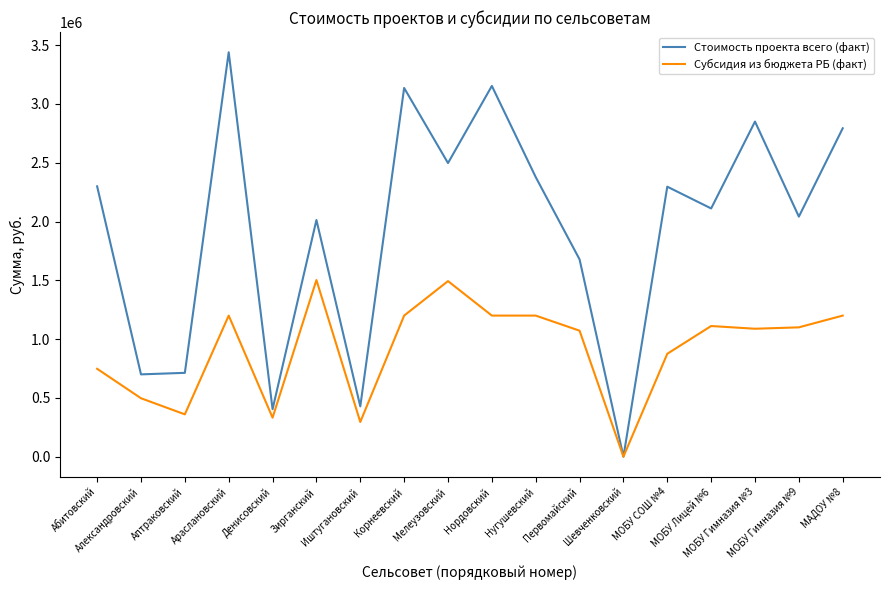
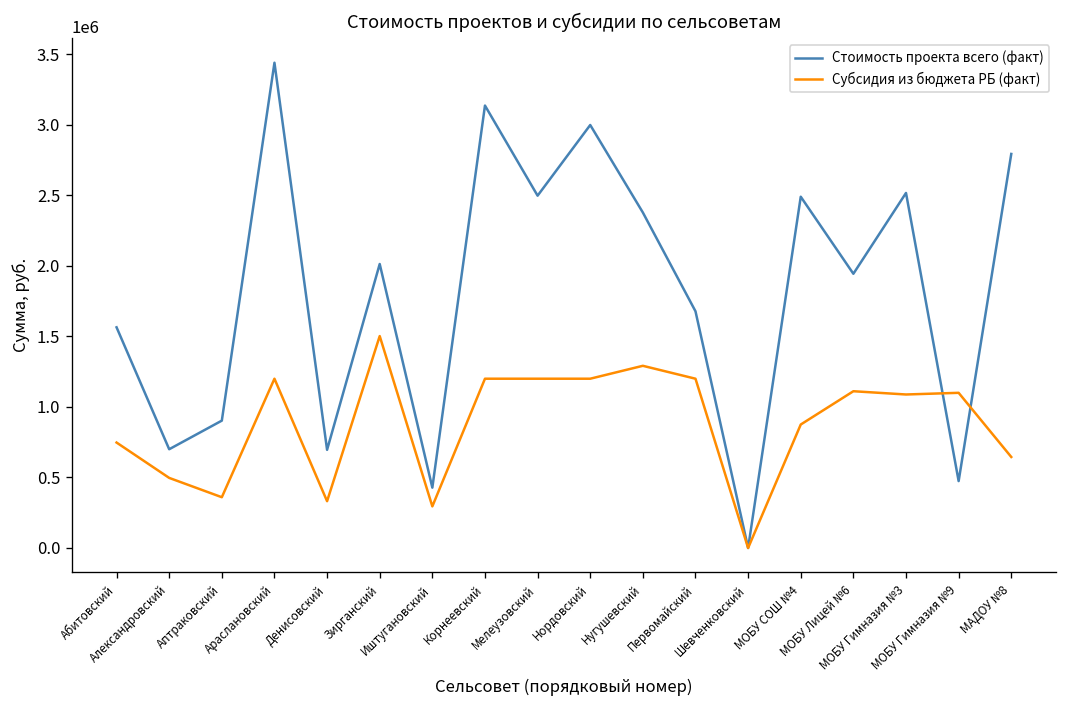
Стоимость проекта всего (факт), Абитовский: 2300000 -> 1560000
Стоимость проекта всего (факт), Аптраковский: 710000 -> 900000
Стоимость проекта всего (факт), Денисовский: 400000 -> 700000
Субсидия из бюджета РБ (факт), Мелеузовский: 1490000 -> 1200000
Стоимость проекта всего (факт), Нордовский: 3150000 -> 3000000
Субсидия из бюджета РБ (факт), Нугушевский: 1200000 -> 1290000
Субсидия из бюджета РБ (факт), Первомайский: 1070000 -> 1200000
Стоимость проекта всего (факт), МОБУ СОШ №4: 2300000 -> 2490000
Стоимость проекта всего (факт), МОБУ Лицей №6: 2110000 -> 1940000
Стоимость проекта всего (факт), МОБУ Гимназия №3: 2850000 -> 2520000
Стоимость проекта всего (факт), МОБУ Гимназия №9: 2040000 -> 470000
Субсидия из бюджета РБ (факт), МАДОУ №8: 1200000 -> 650000
